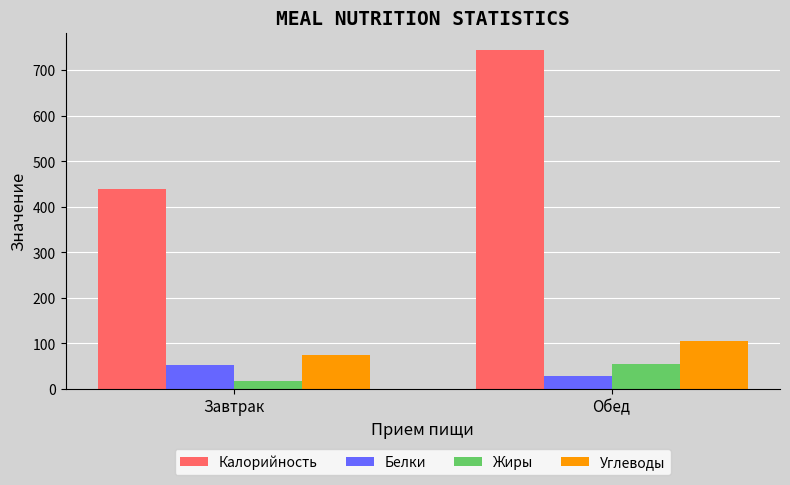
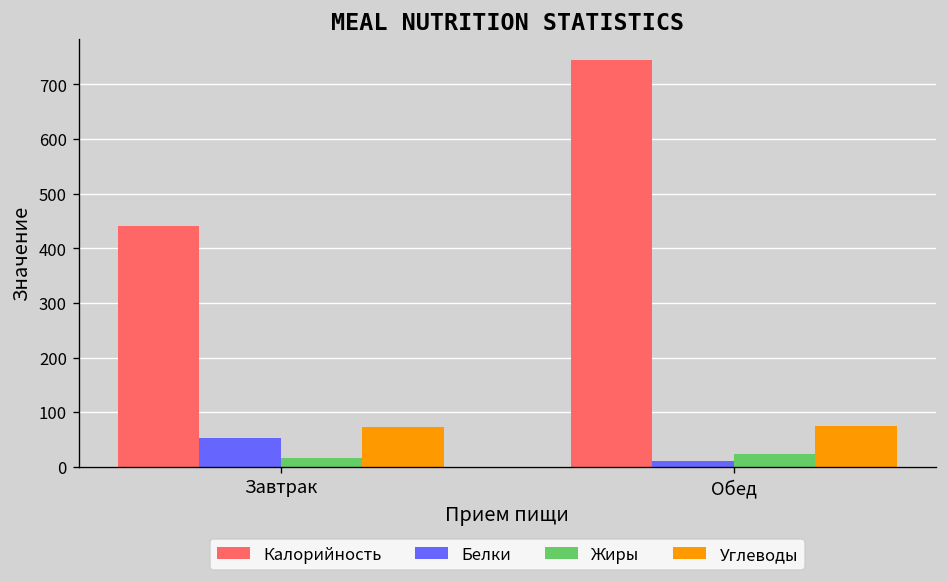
Белки, Обед: 30 -> 10
Жиры, Обед: 50 -> 20
Углеводы, Обед: 110 -> 70
